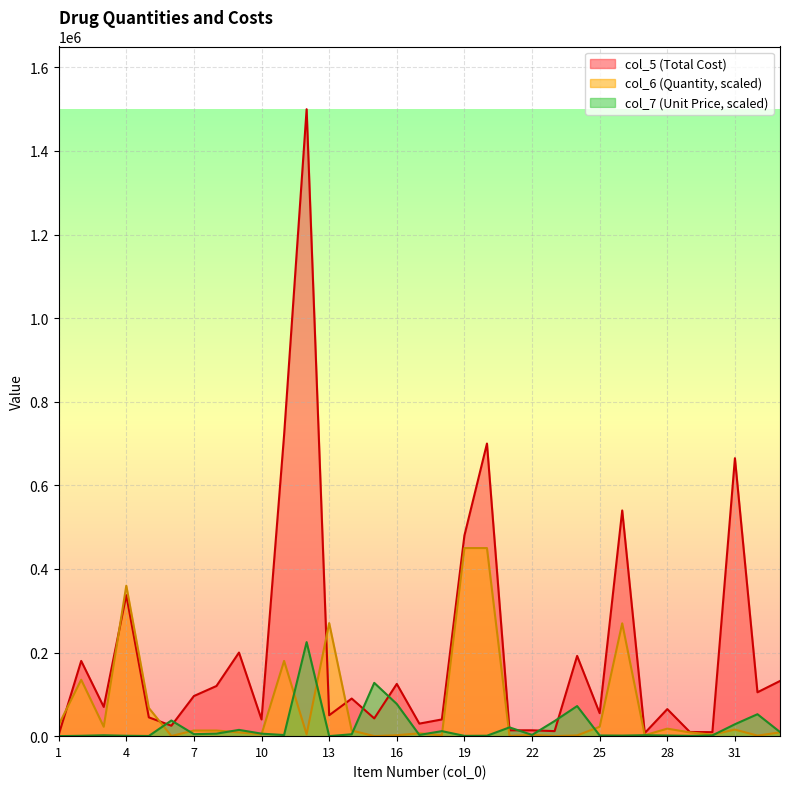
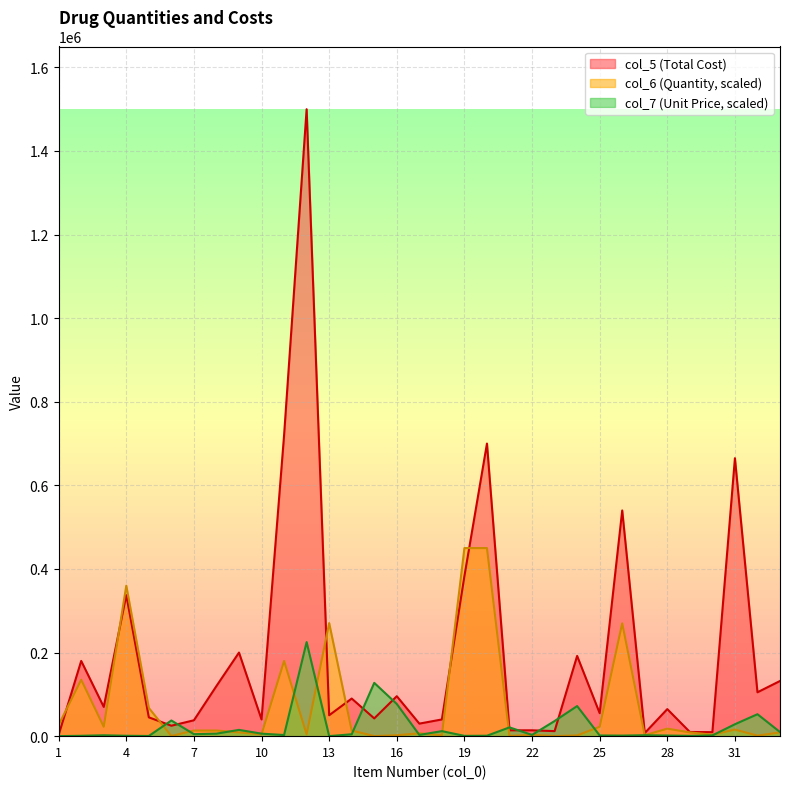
col_5 (Total Cost), 7: 100000 -> 40000
col_5 (Total Cost), 16: 130000 -> 100000
col_5 (Total Cost), 19: 480000 -> 380000
